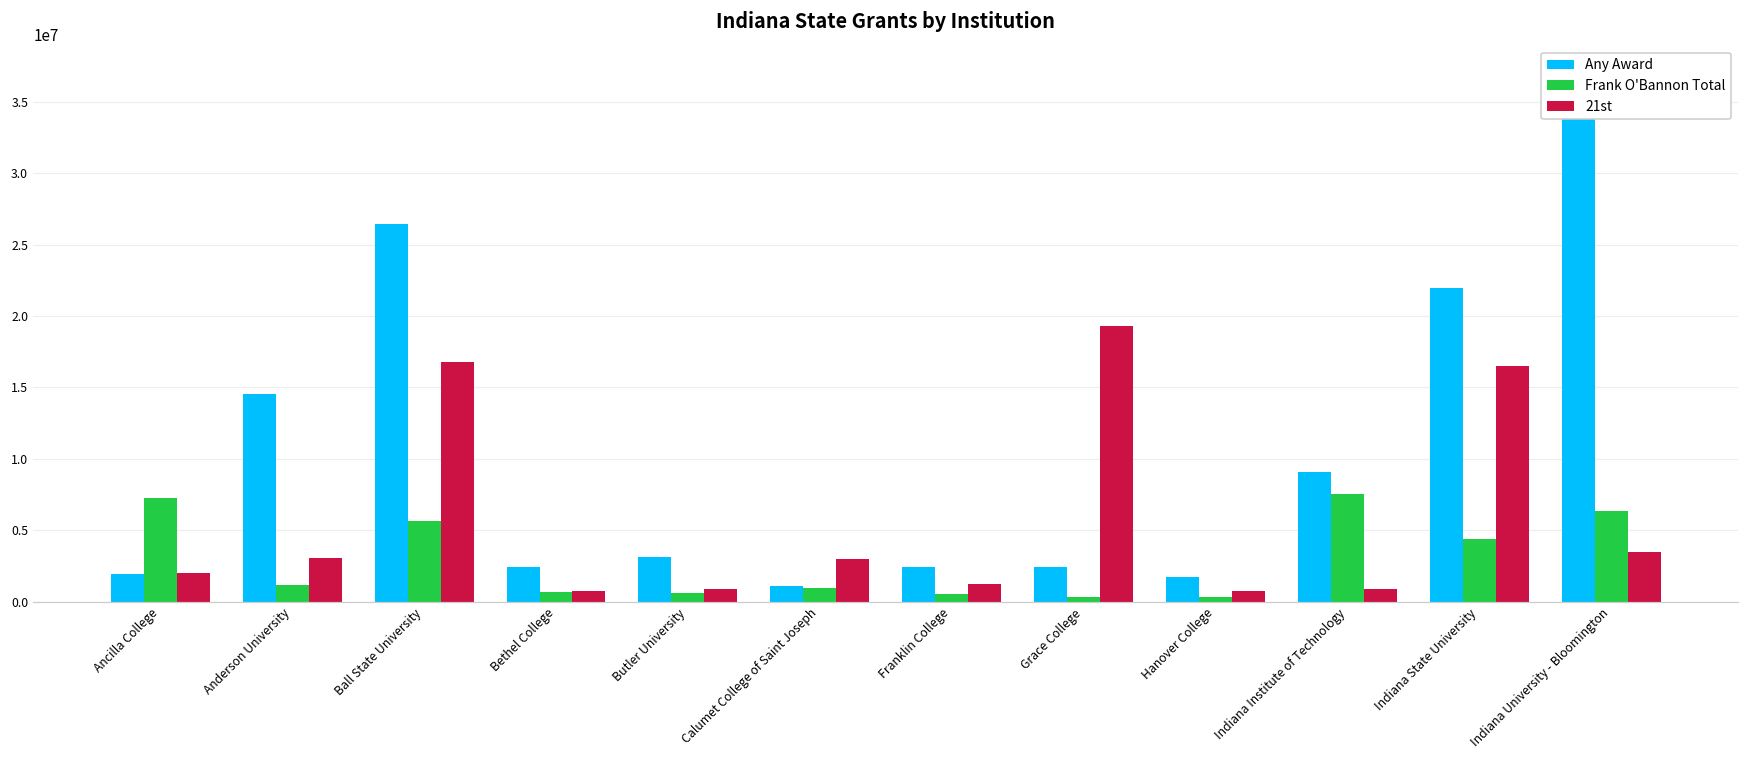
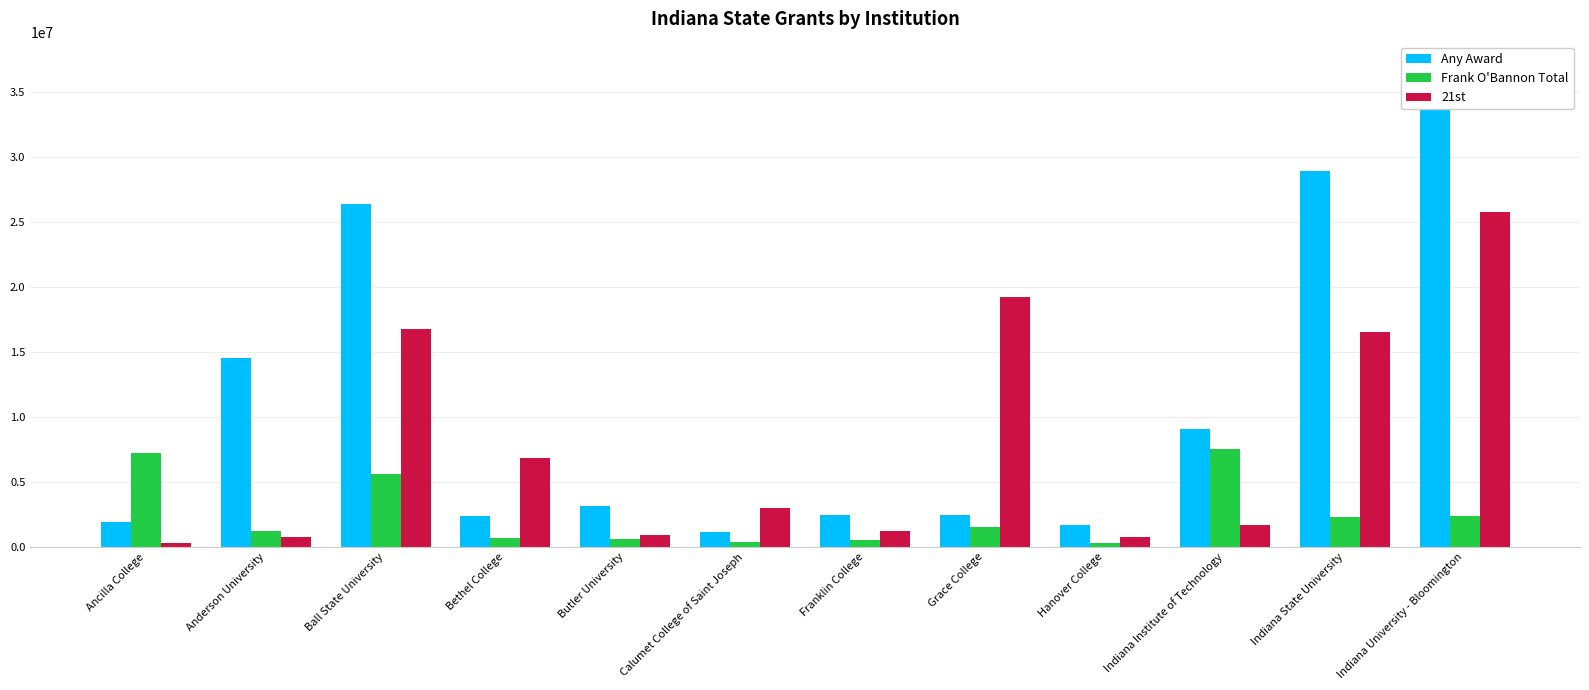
21st, Ancilla College: 2000000 -> 300000
21st, Anderson University: 3100000 -> 800000
21st, Bethel College: 700000 -> 6800000
Frank O'Bannon Total, Calumet College of Saint Joseph: 1000000 -> 300000
Frank O'Bannon Total, Grace College: 300000 -> 1500000
21st, Indiana Institute of Technology: 900000 -> 1700000
Any Award, Indiana State University: 21900000 -> 29000000
Frank O'Bannon Total, Indiana State University: 4400000 -> 2300000
Frank O'Bannon Total, Indiana University - Bloomington: 6300000 -> 2400000
21st, Indiana University - Bloomington: 3500000 -> 25800000
